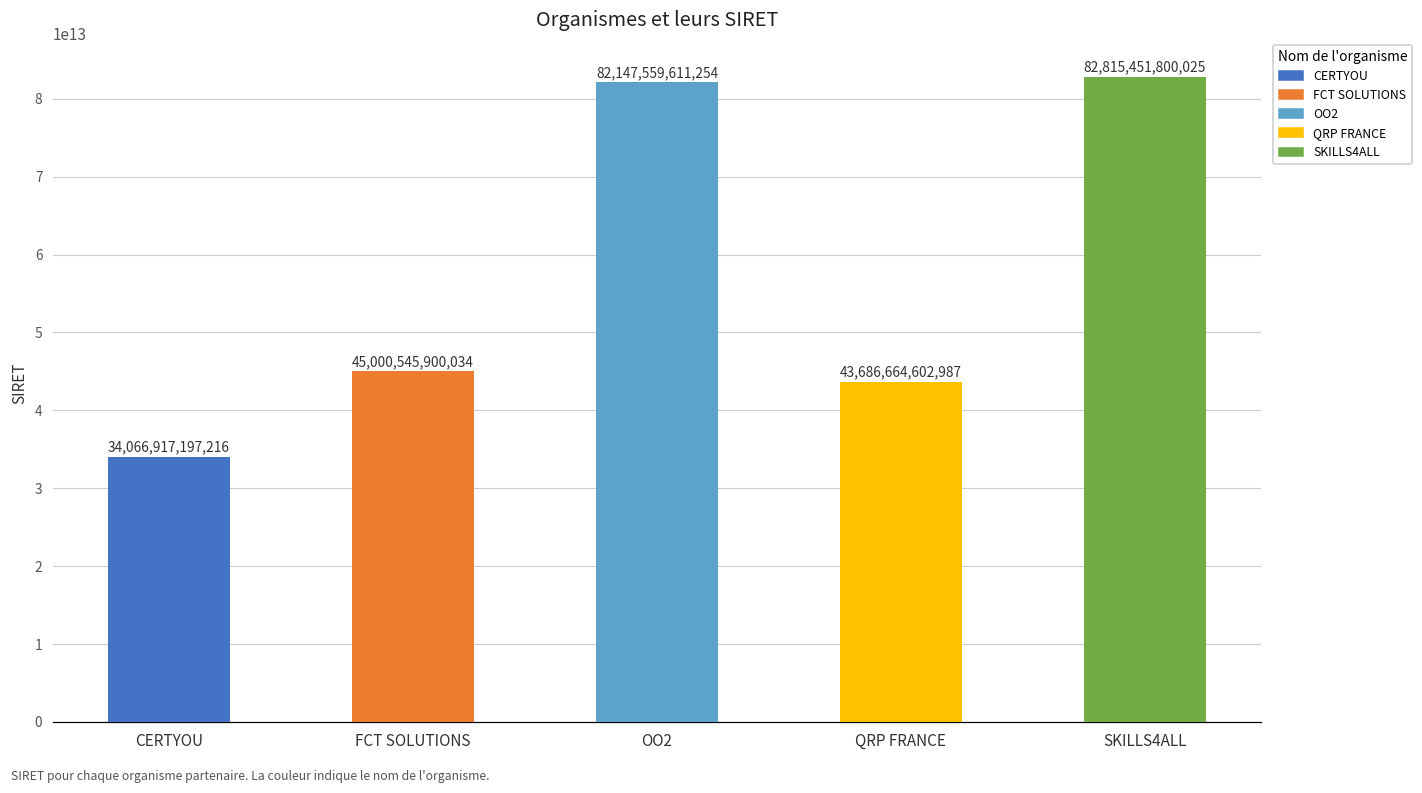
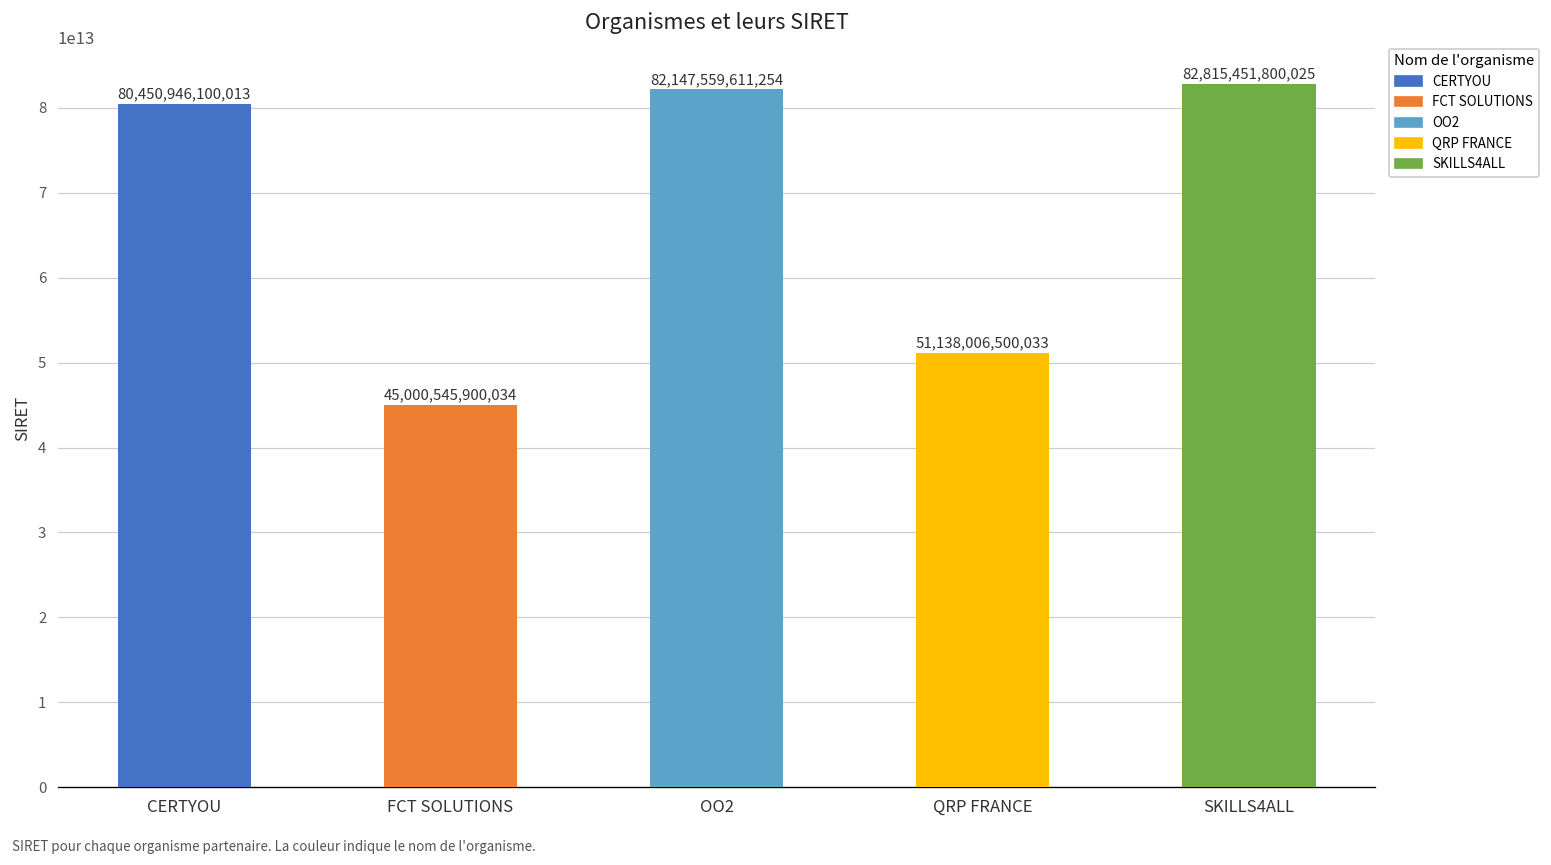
CERTYOU: 34,066,917,197,216 -> 80,450,946,100,013
QRP FRANCE: 43,686,664,602,987 -> 51,138,006,500,033
